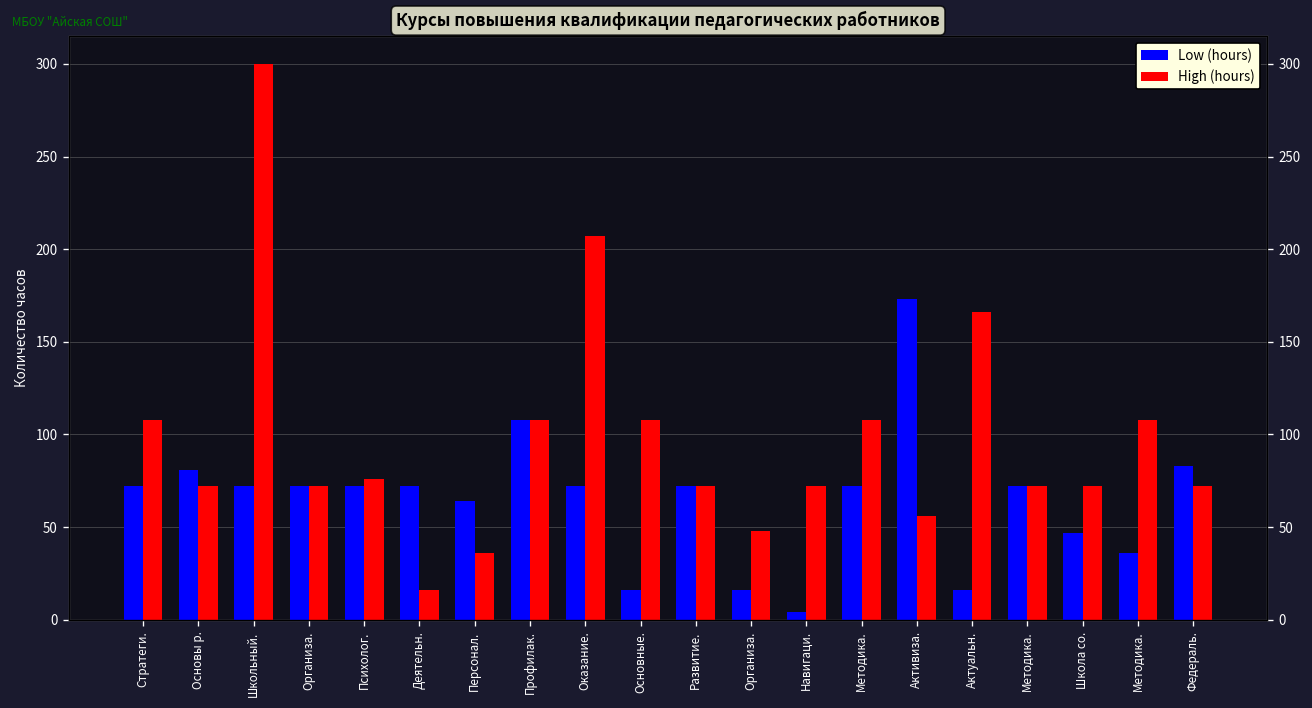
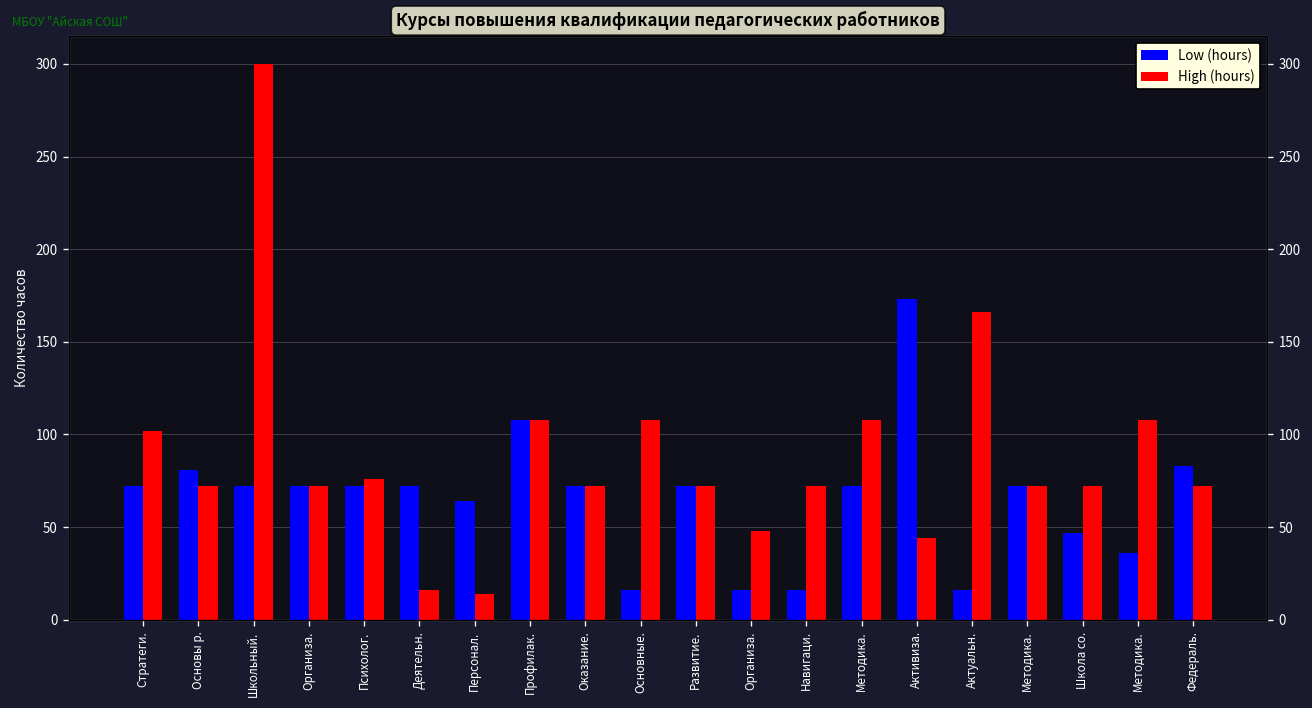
High (hours), Стратеги.: 108 -> 102
High (hours), Персонал.: 36 -> 14
High (hours), Оказание.: 207 -> 72
Low (hours), Навигаци.: 4 -> 16
High (hours), Активиза.: 56 -> 44
